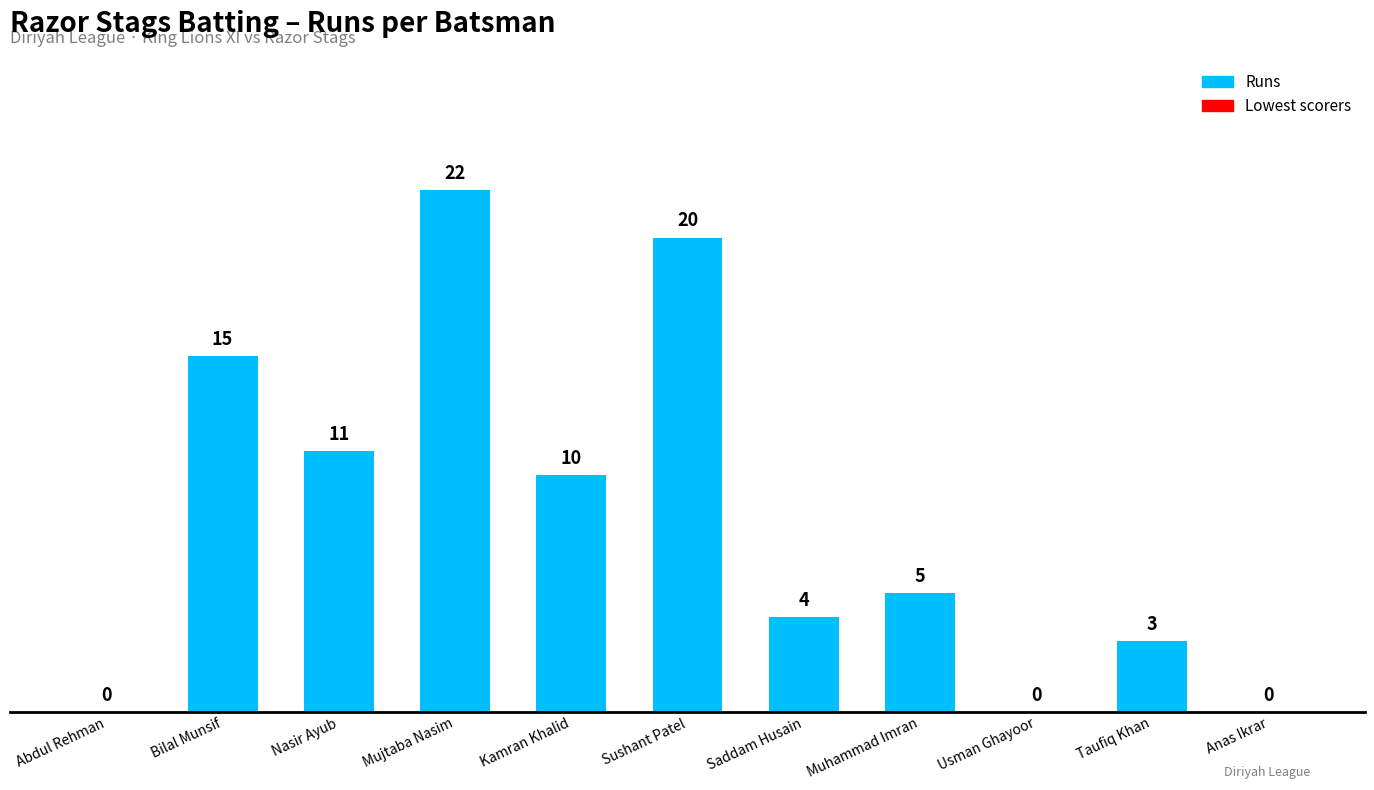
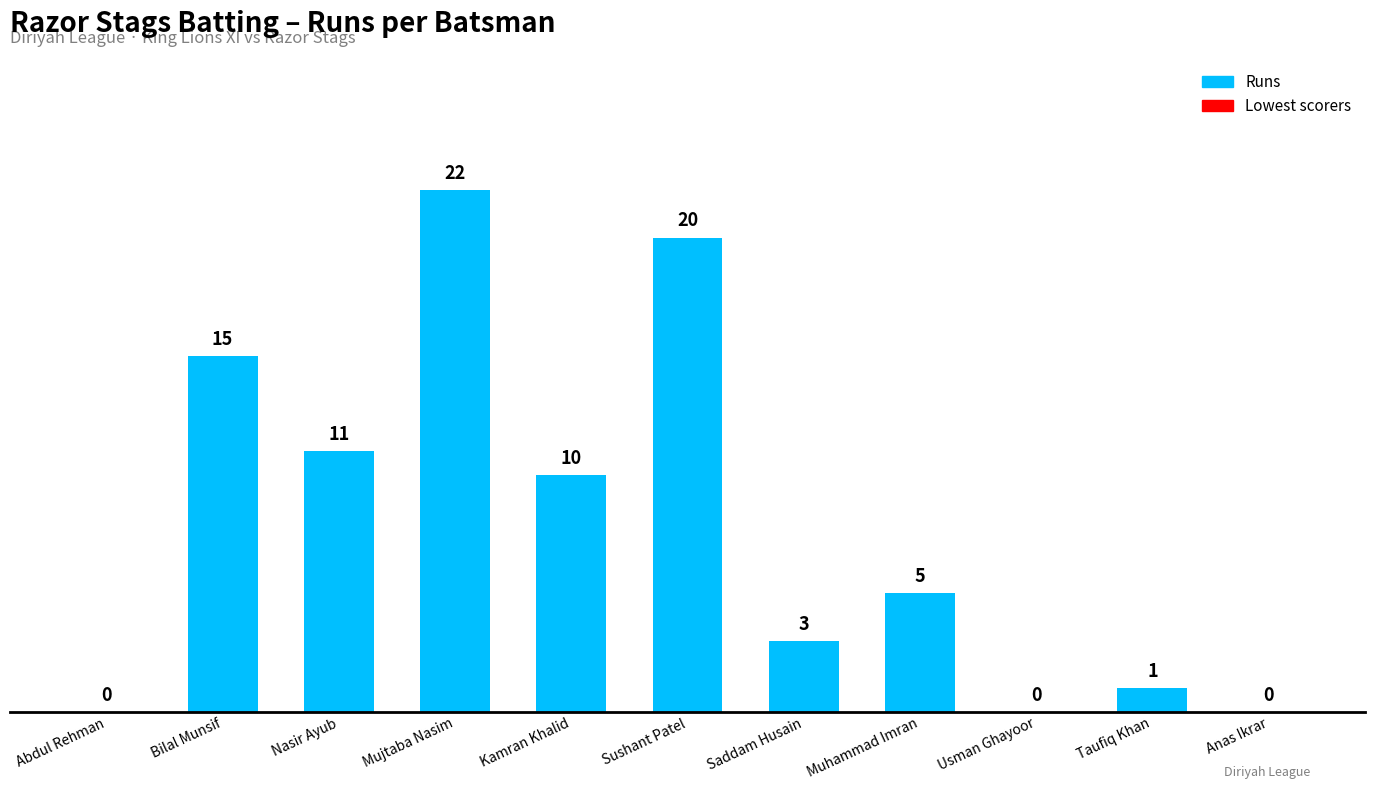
Saddam Husain: 4 -> 3
Taufiq Khan: 3 -> 1
